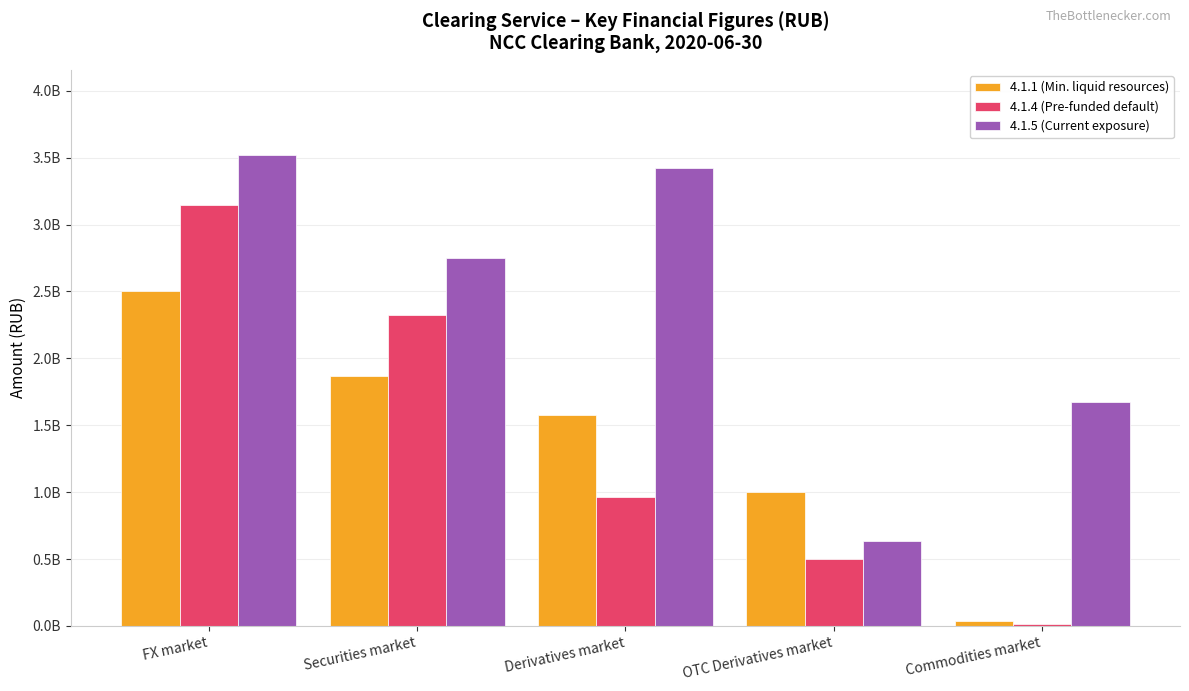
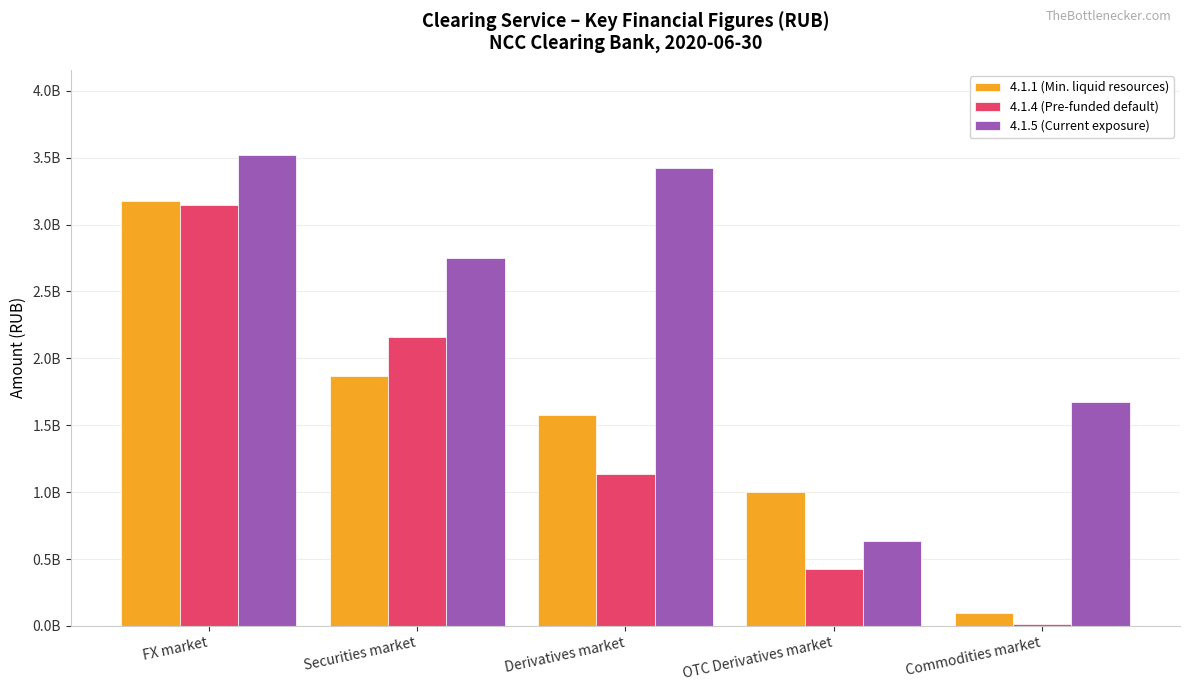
4.1.1 (Min. liquid resources), FX market: 2500000000 -> 3170000000
4.1.4 (Pre-funded default), Securities market: 2330000000 -> 2160000000
4.1.4 (Pre-funded default), Derivatives market: 960000000 -> 1130000000
4.1.4 (Pre-funded default), OTC Derivatives market: 500000000 -> 420000000
4.1.1 (Min. liquid resources), Commodities market: 40000000 -> 100000000
